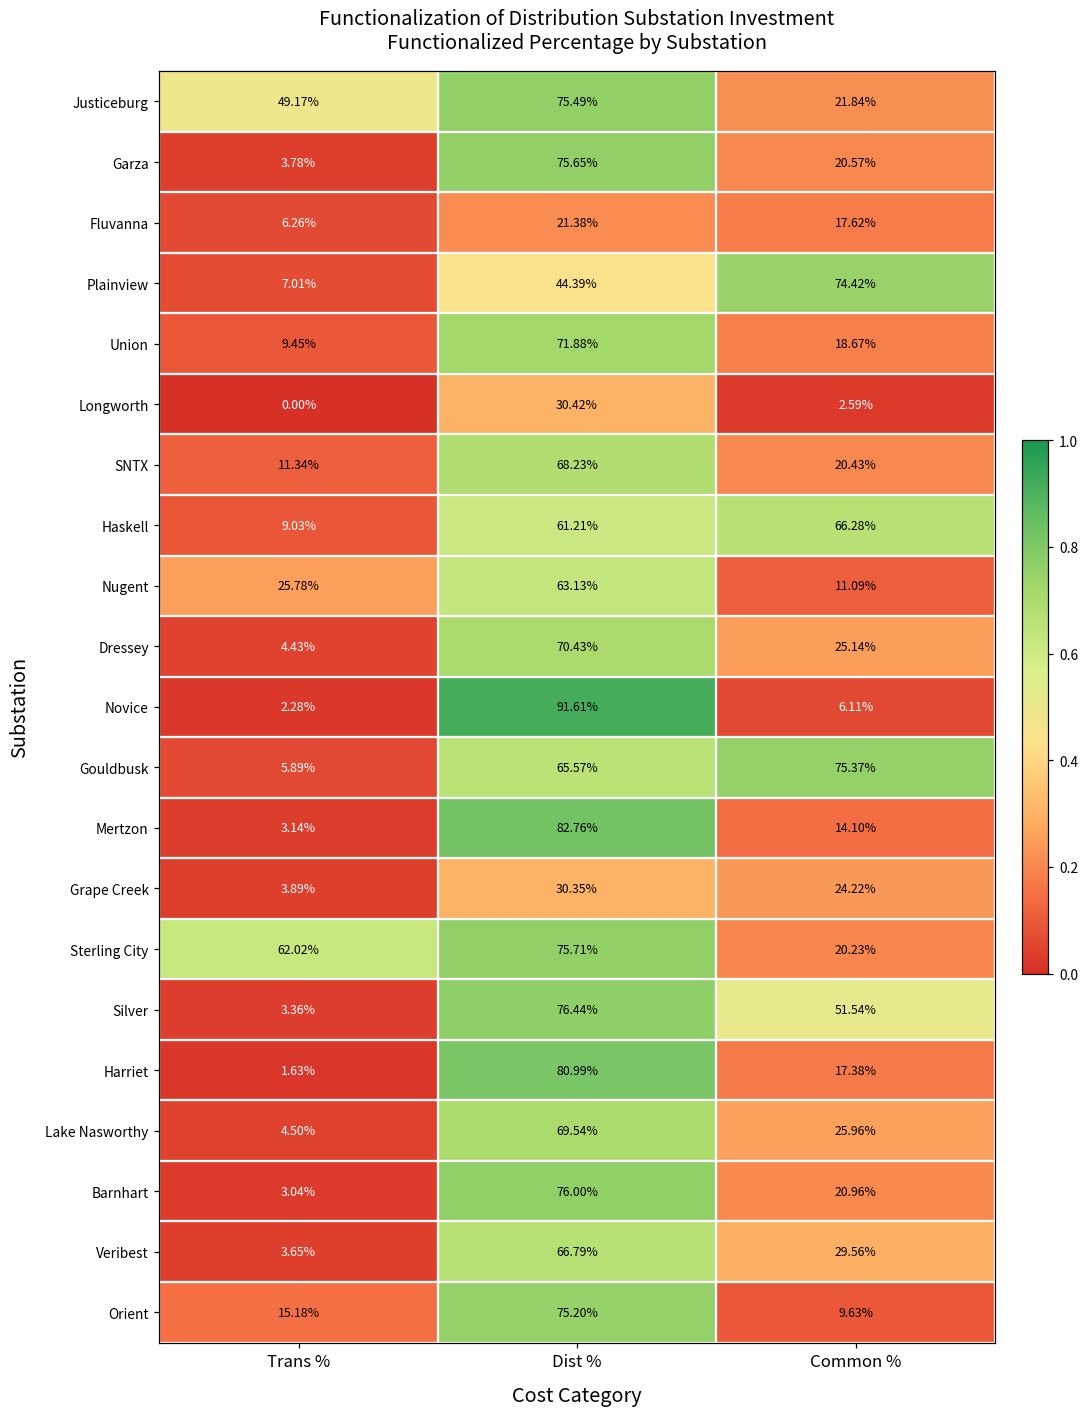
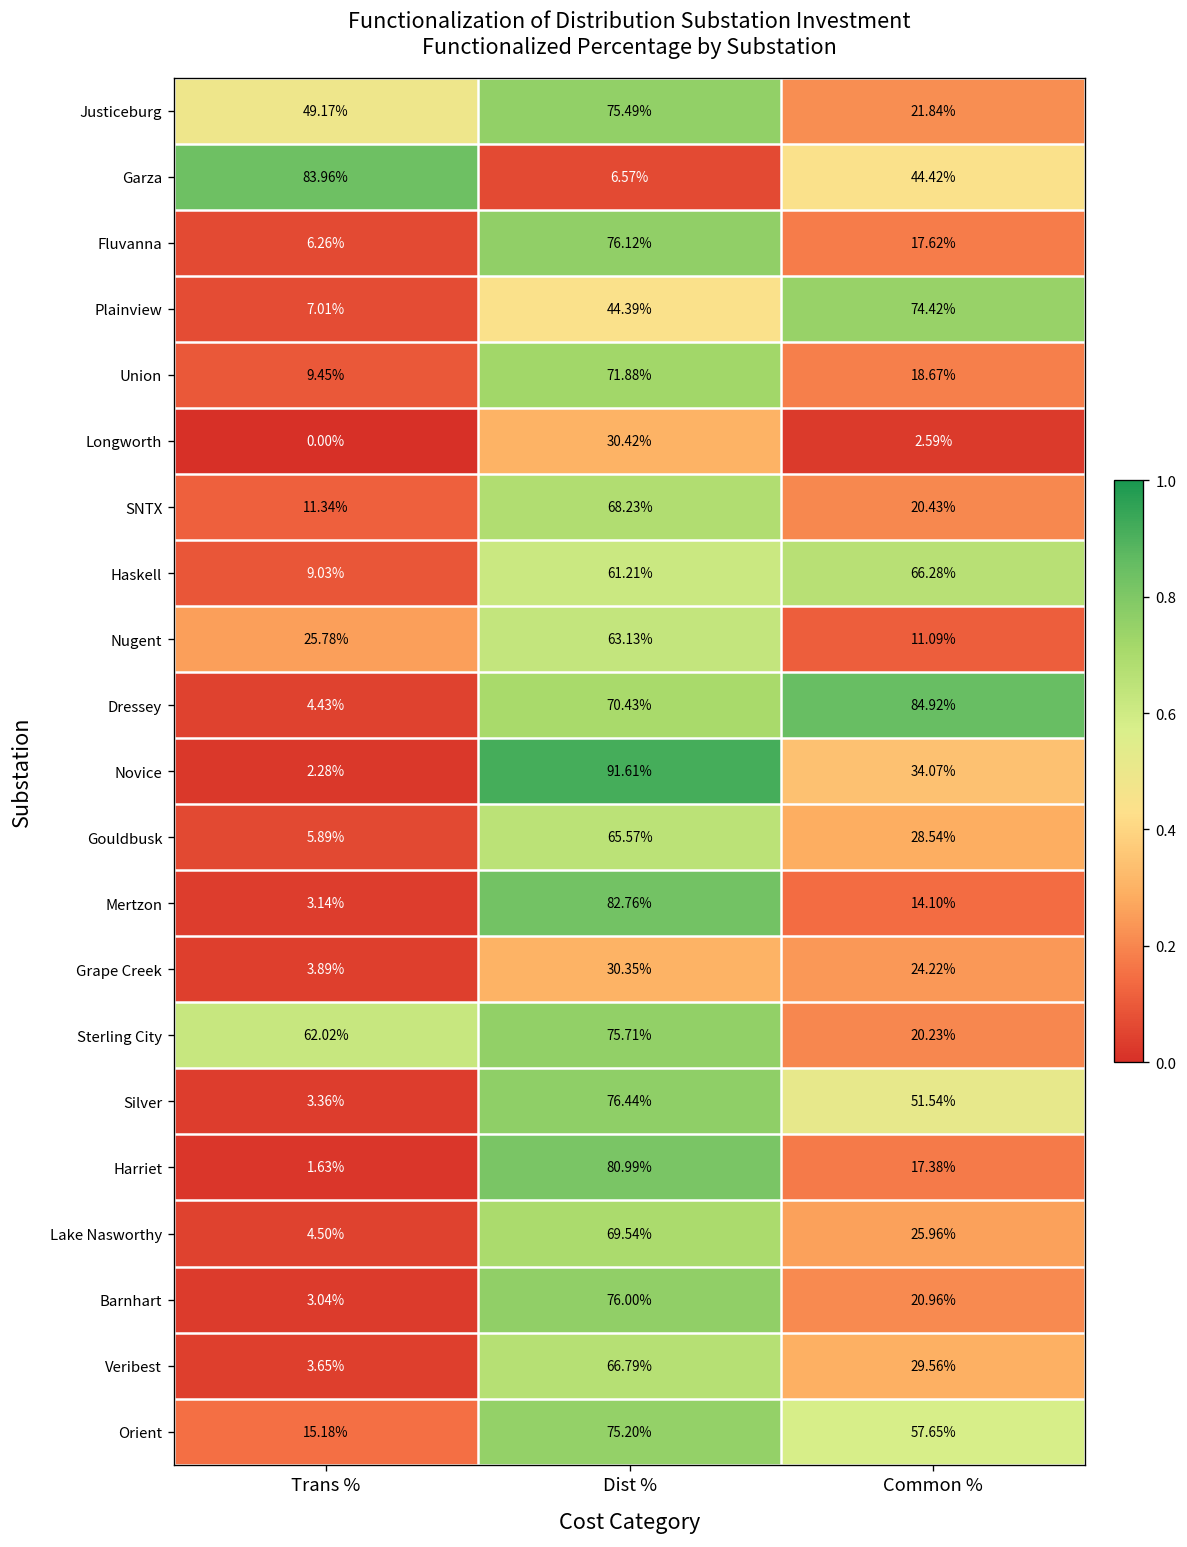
Garza, Trans %: 3.78% -> 83.96%
Garza, Dist %: 75.65% -> 6.57%
Garza, Common %: 20.57% -> 44.42%
Fluvanna, Dist %: 21.38% -> 76.12%
Dressey, Common %: 25.14% -> 84.92%
Novice, Common %: 6.11% -> 34.07%
Gouldbusk, Common %: 75.37% -> 28.54%
Orient, Common %: 9.63% -> 57.65%
